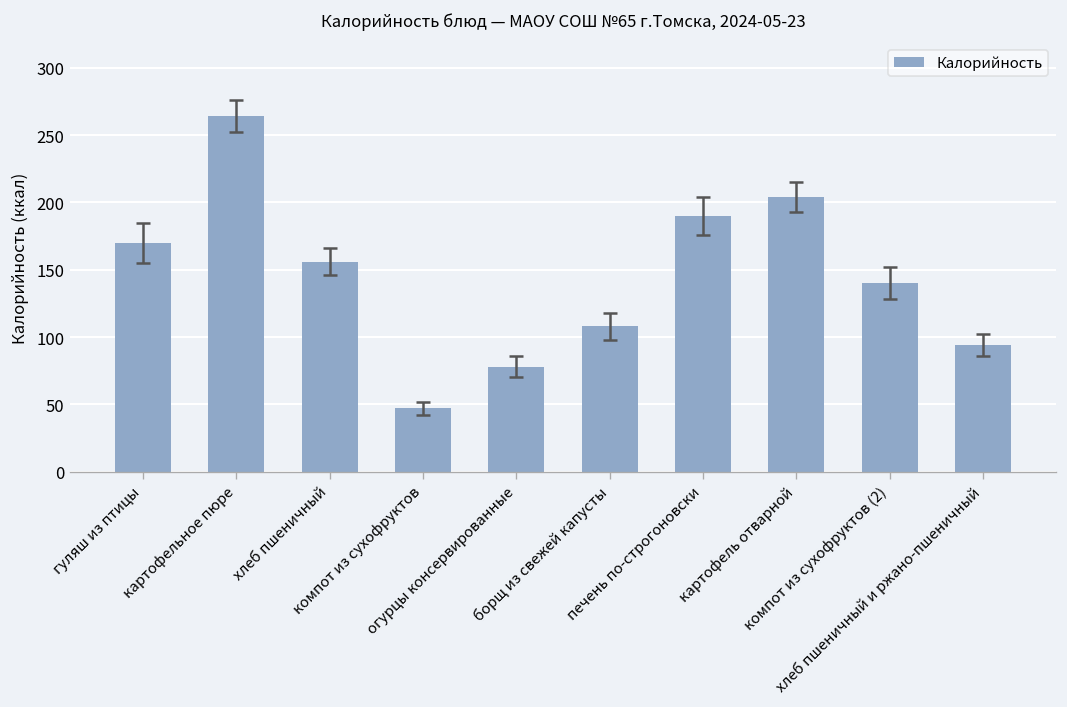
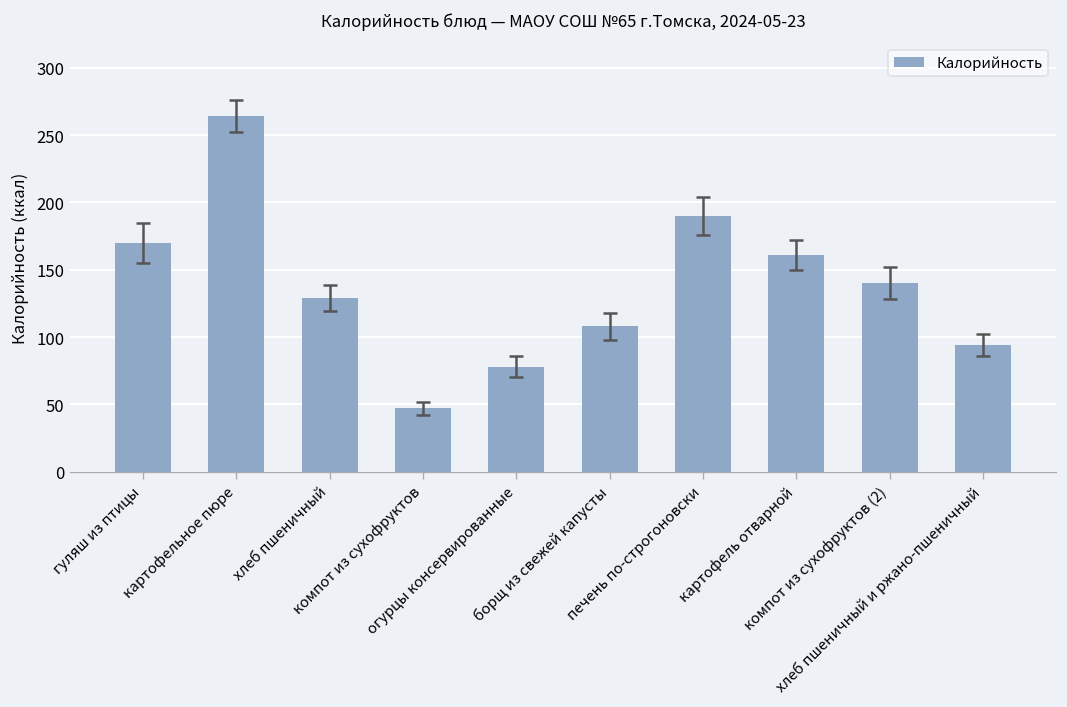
Калорийность, хлеб пшеничный: 156 -> 129
Калорийность, картофель отварной: 204 -> 161
